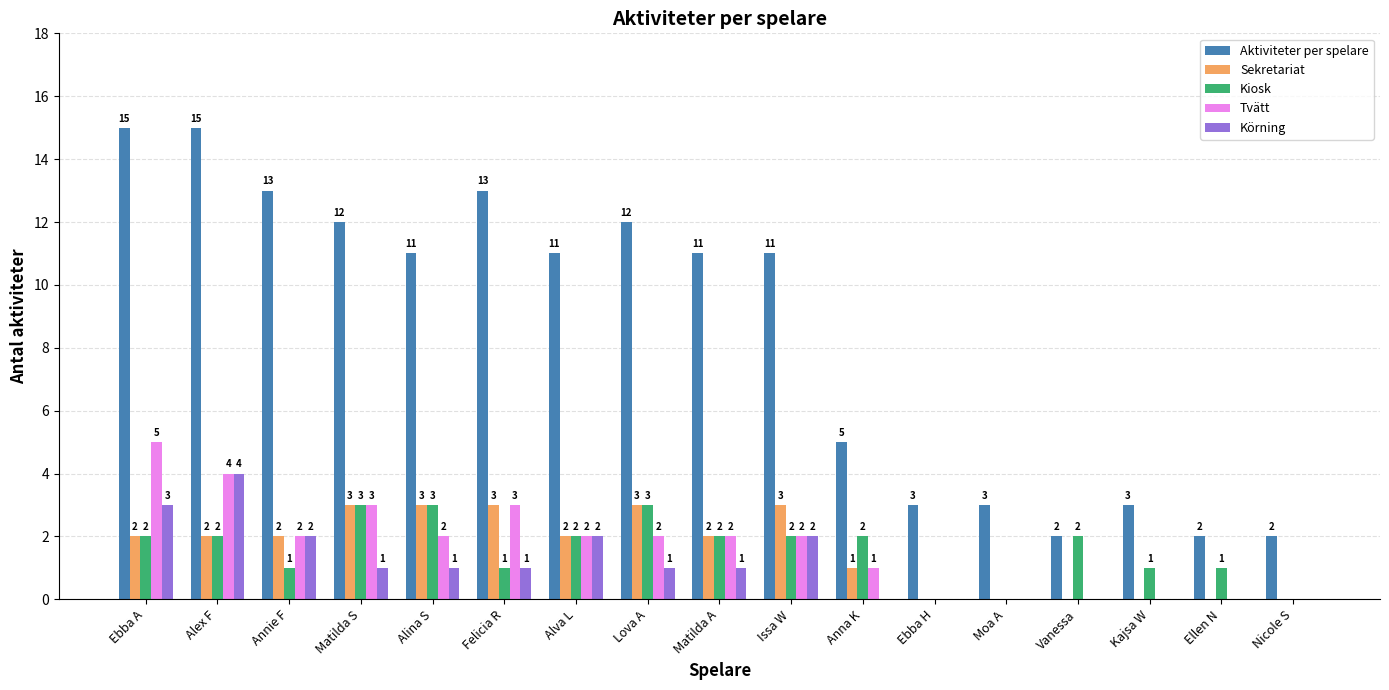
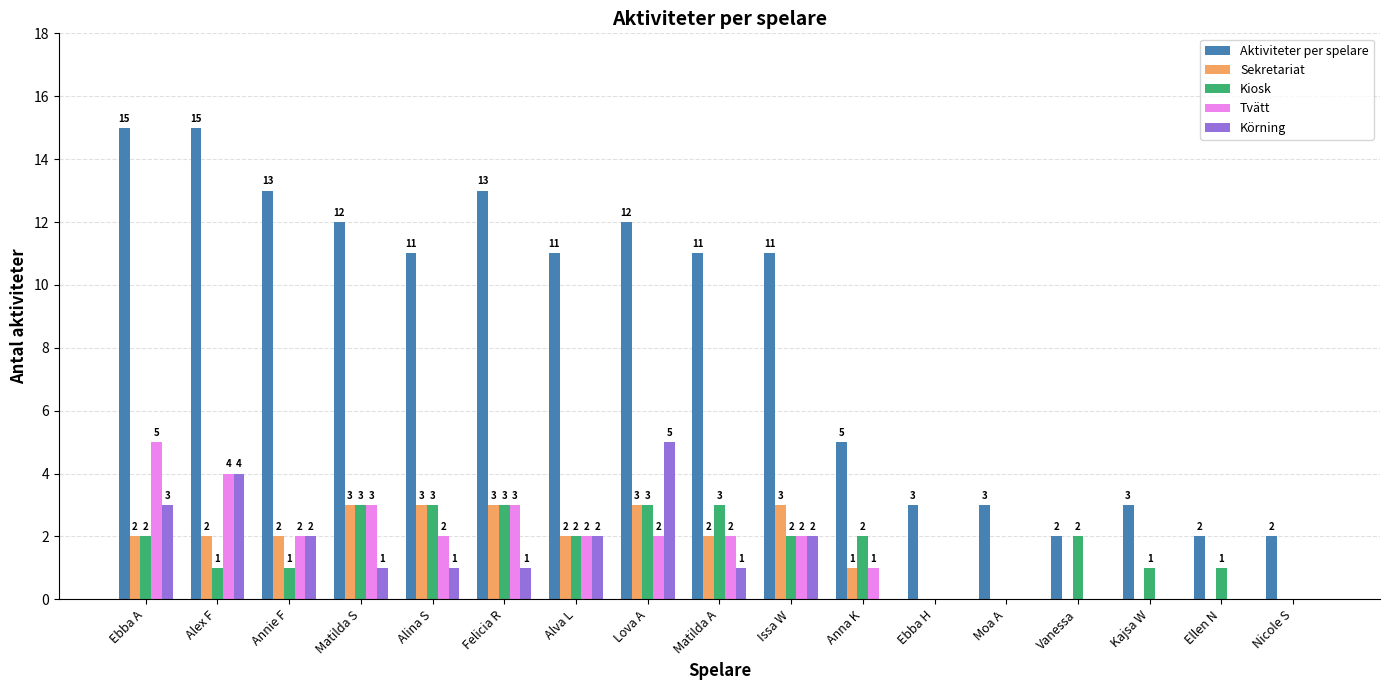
Kiosk, Alex F: 2 -> 1
Kiosk, Felicia R: 1 -> 3
Körning, Lova A: 1 -> 5
Kiosk, Matilda A: 2 -> 3
